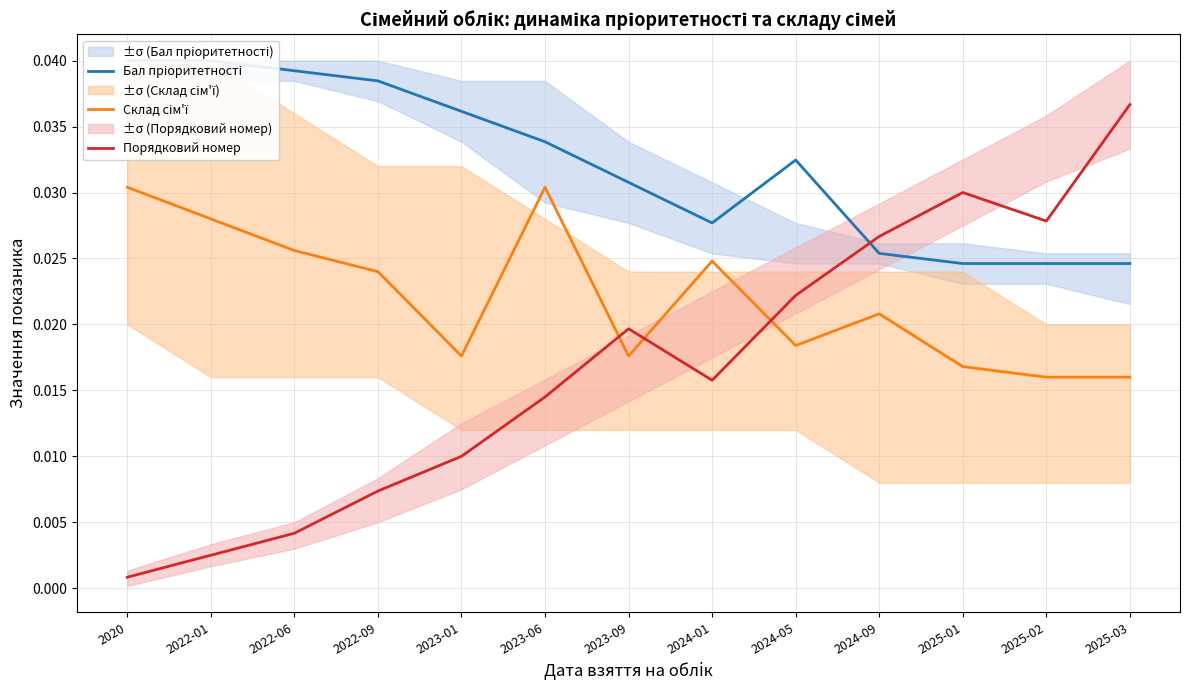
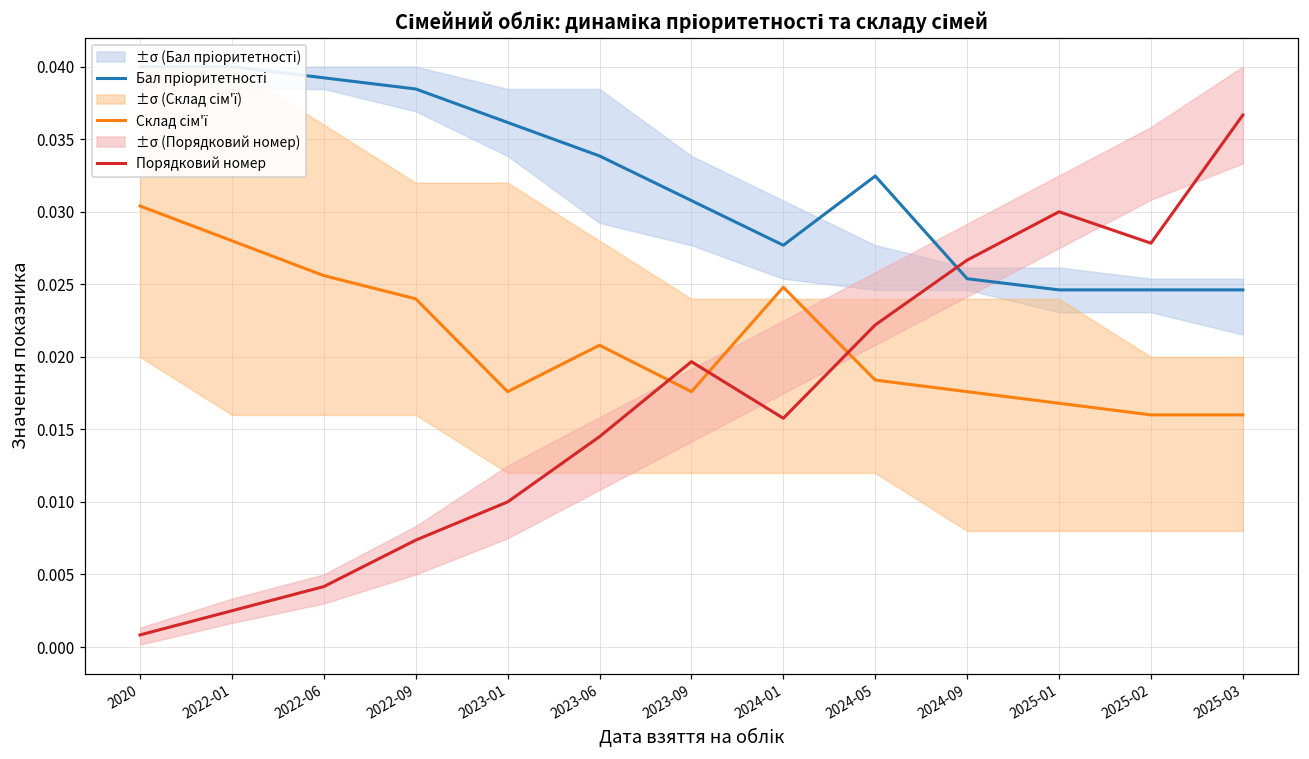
Склад сім'ї, 2023-06: 0.0304 -> 0.0208
Склад сім'ї, 2024-09: 0.0208 -> 0.0176
